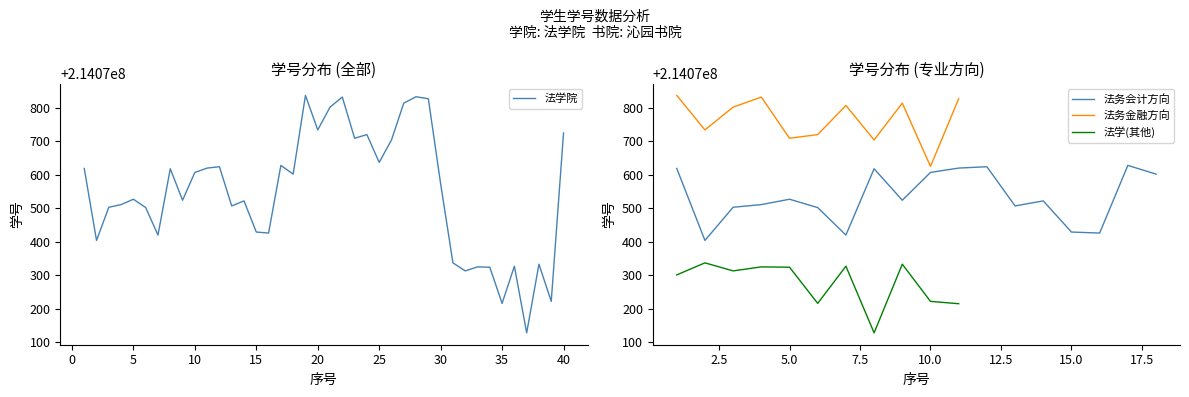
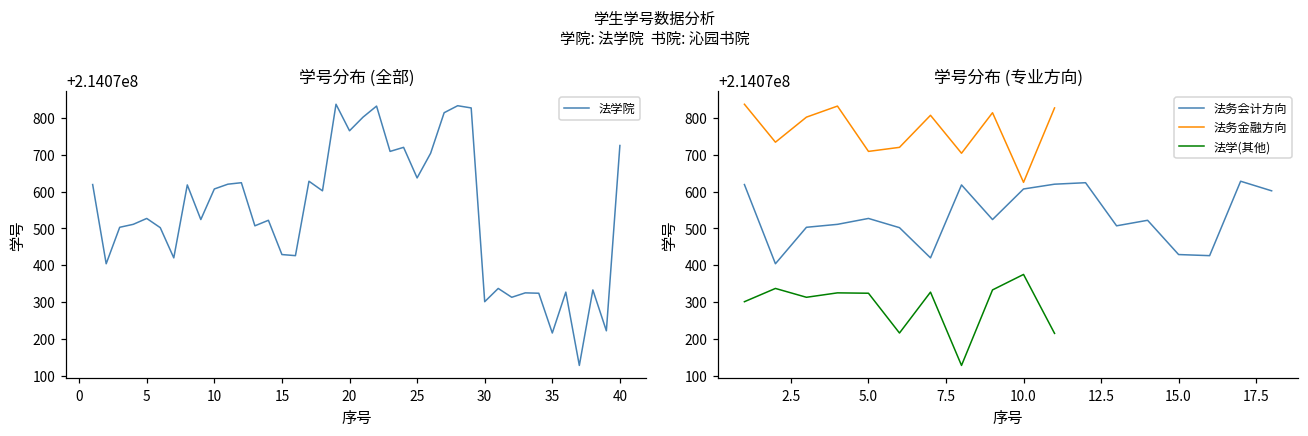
学号分布 (全部), 20: 214070730 -> 214070770
学号分布 (全部), 30: 214070570 -> 214070300
学号分布 (专业方向), 法学(其他), 10.0: 214070220 -> 214070380
